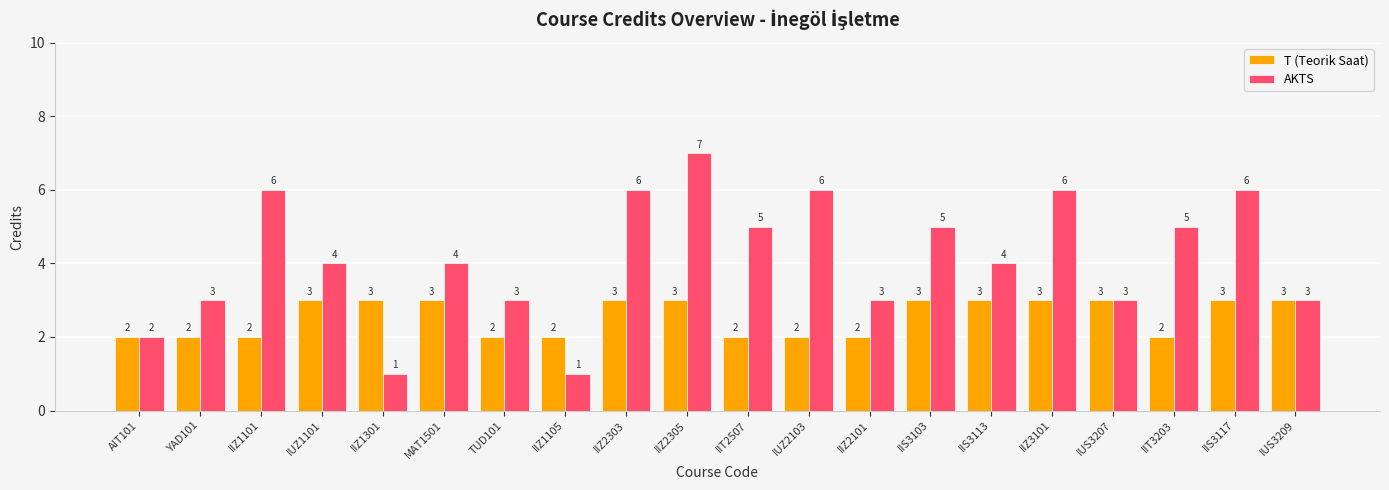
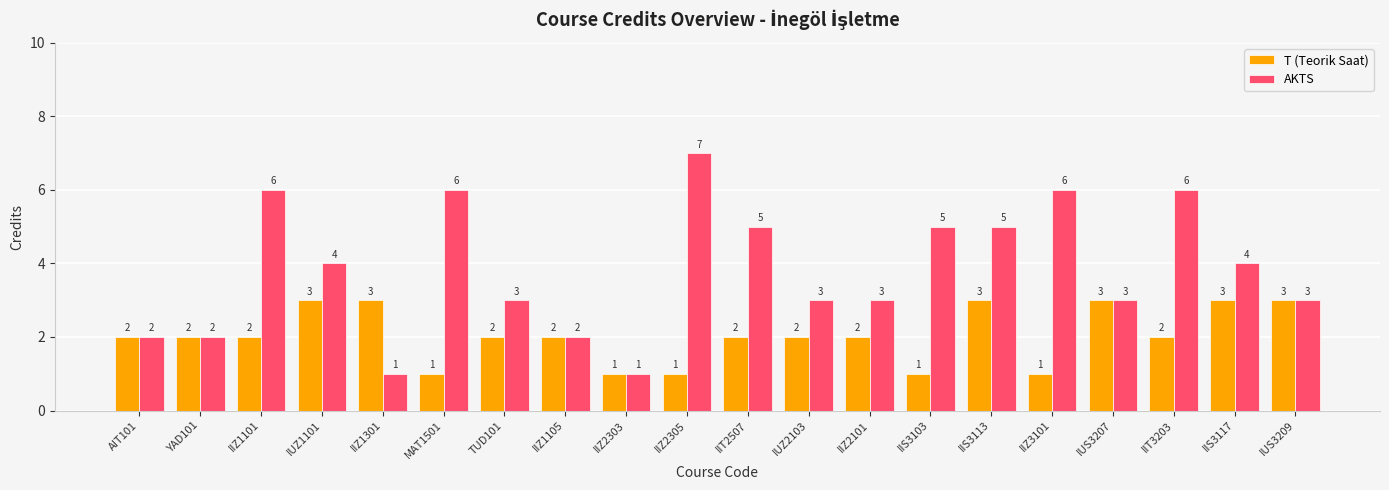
AKTS, YAD101: 3 -> 2
T (Teorik Saat), MAT1501: 3 -> 1
AKTS, MAT1501: 4 -> 6
AKTS, IIZ1105: 1 -> 2
T (Teorik Saat), IIZ2303: 3 -> 1
AKTS, IIZ2303: 6 -> 1
T (Teorik Saat), IIZ2305: 3 -> 1
AKTS, IUZ2103: 6 -> 3
T (Teorik Saat), IIS3103: 3 -> 1
AKTS, IIS3113: 4 -> 5
T (Teorik Saat), IIZ3101: 3 -> 1
AKTS, IIT3203: 5 -> 6
AKTS, IIS3117: 6 -> 4
